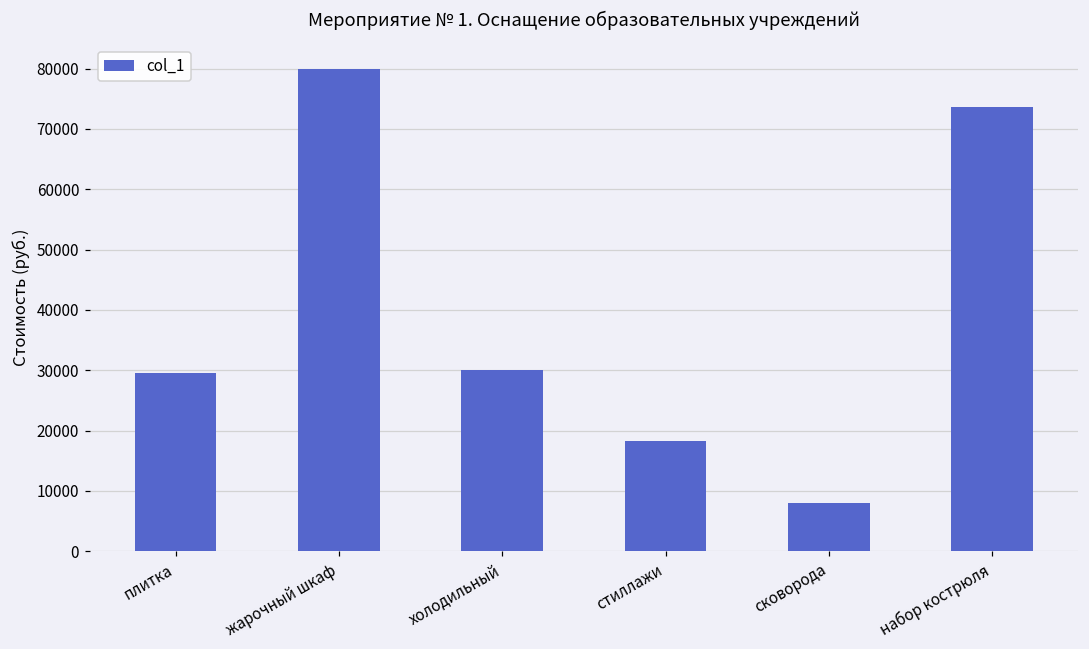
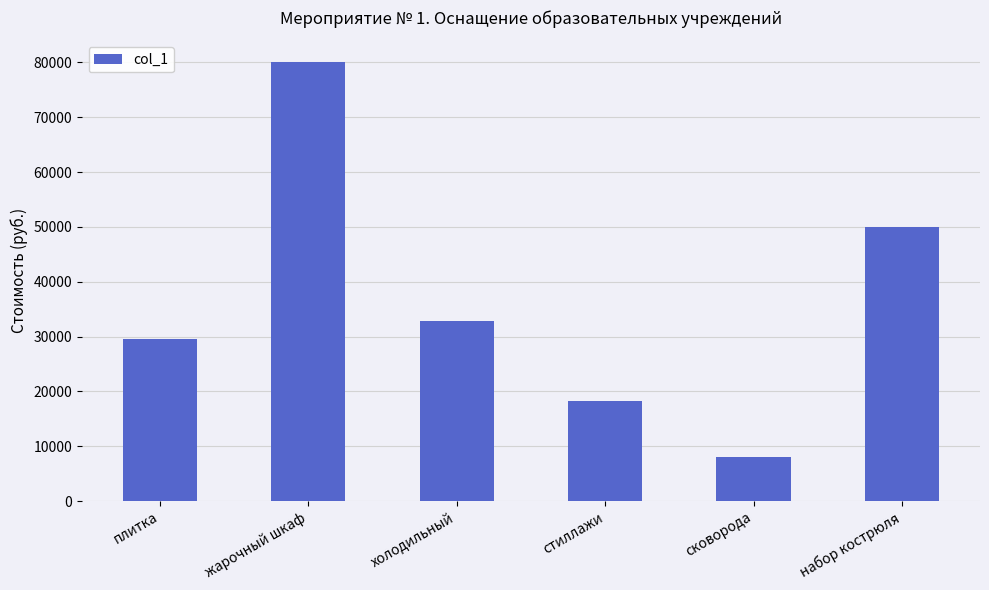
холодильный: 30000 -> 33000
набор кострюля: 74000 -> 50000
